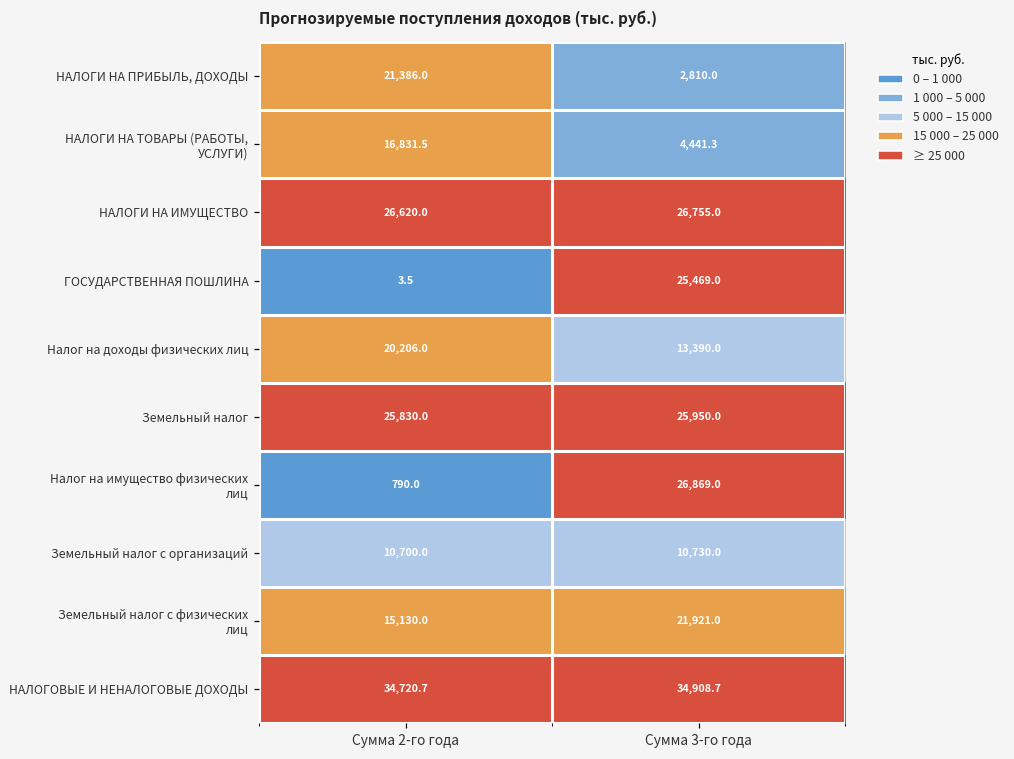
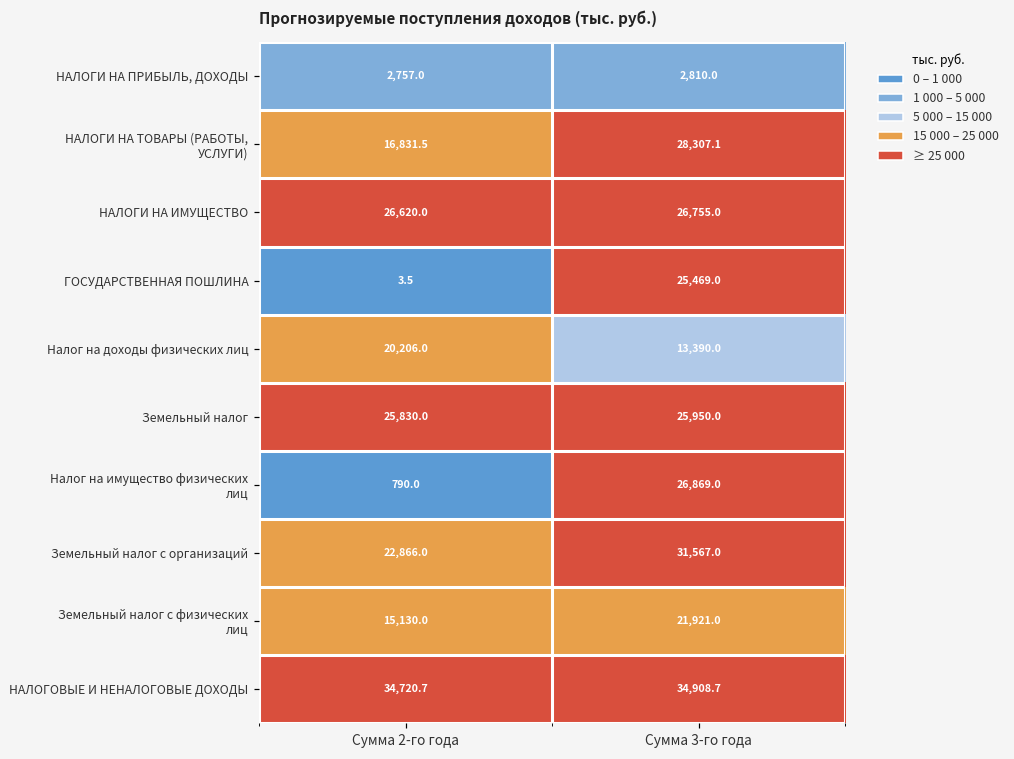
НАЛОГИ НА ПРИБЫЛЬ, ДОХОДЫ, Сумма 2-го года: 21,386.0 -> 2,757.0
НАЛОГИ НА ТОВАРЫ (РАБОТЫ, УСЛУГИ), Сумма 3-го года: 4,441.3 -> 28,307.1
Земельный налог с организаций, Сумма 2-го года: 10,700.0 -> 22,866.0
Земельный налог с организаций, Сумма 3-го года: 10,730.0 -> 31,567.0
